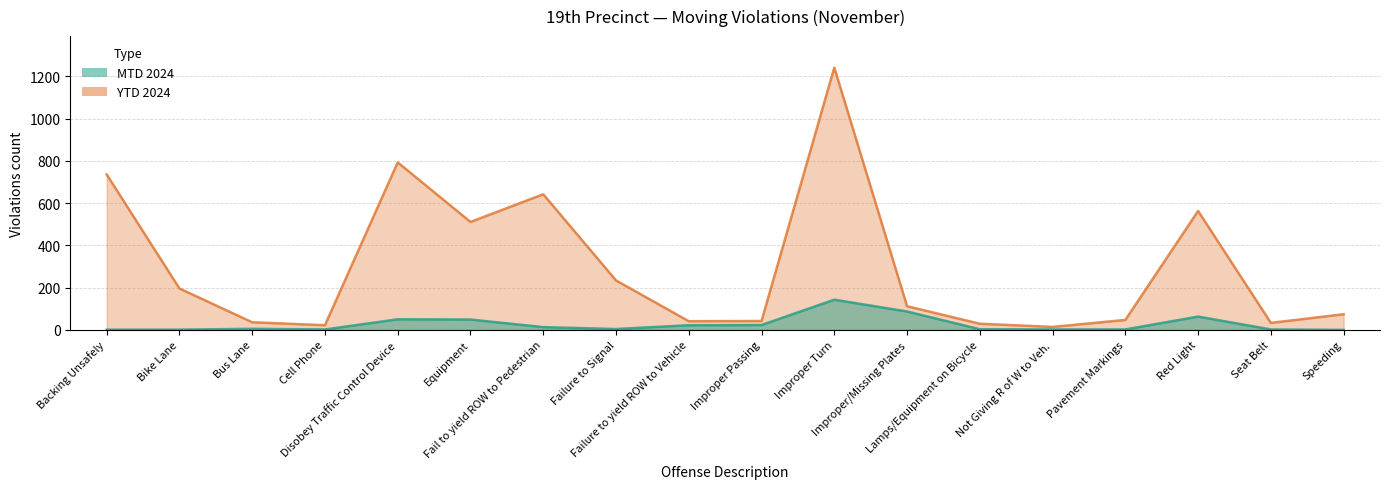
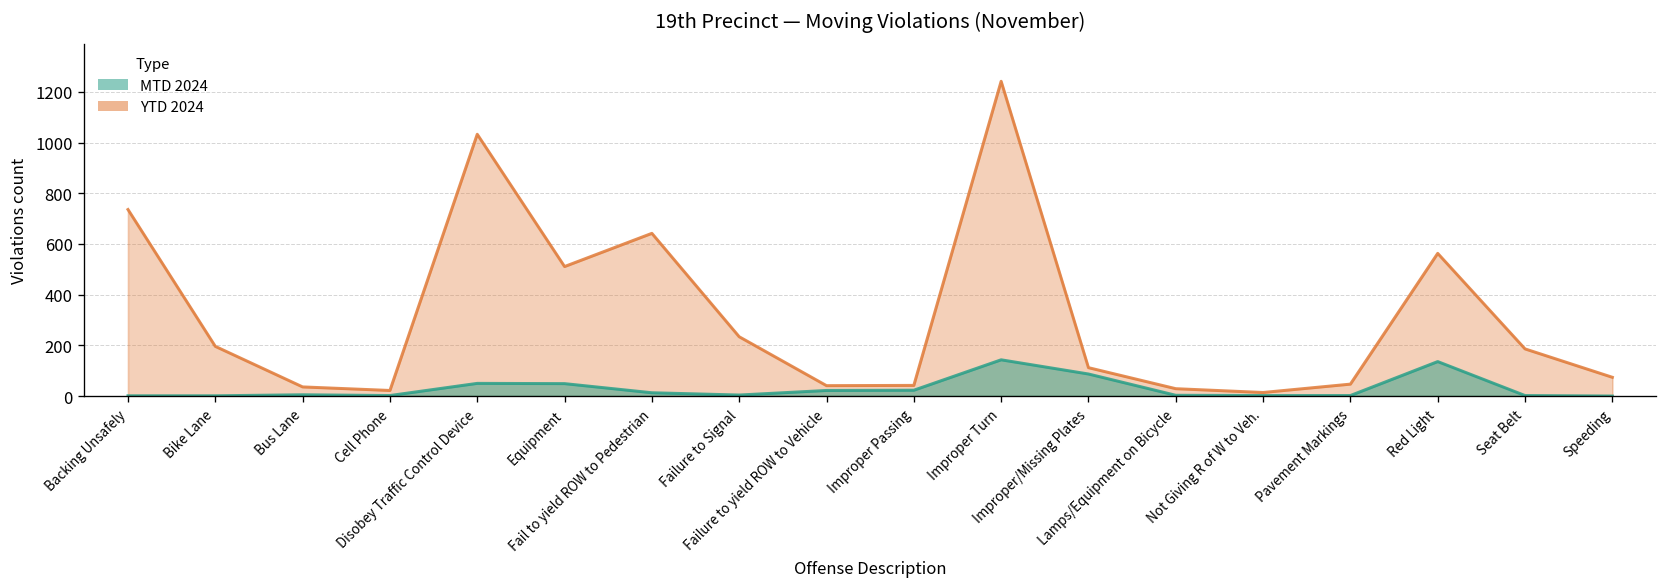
YTD 2024, Disobey Traffic Control Device: 790 -> 1030
MTD 2024, Red Light: 60 -> 140
YTD 2024, Seat Belt: 30 -> 190
